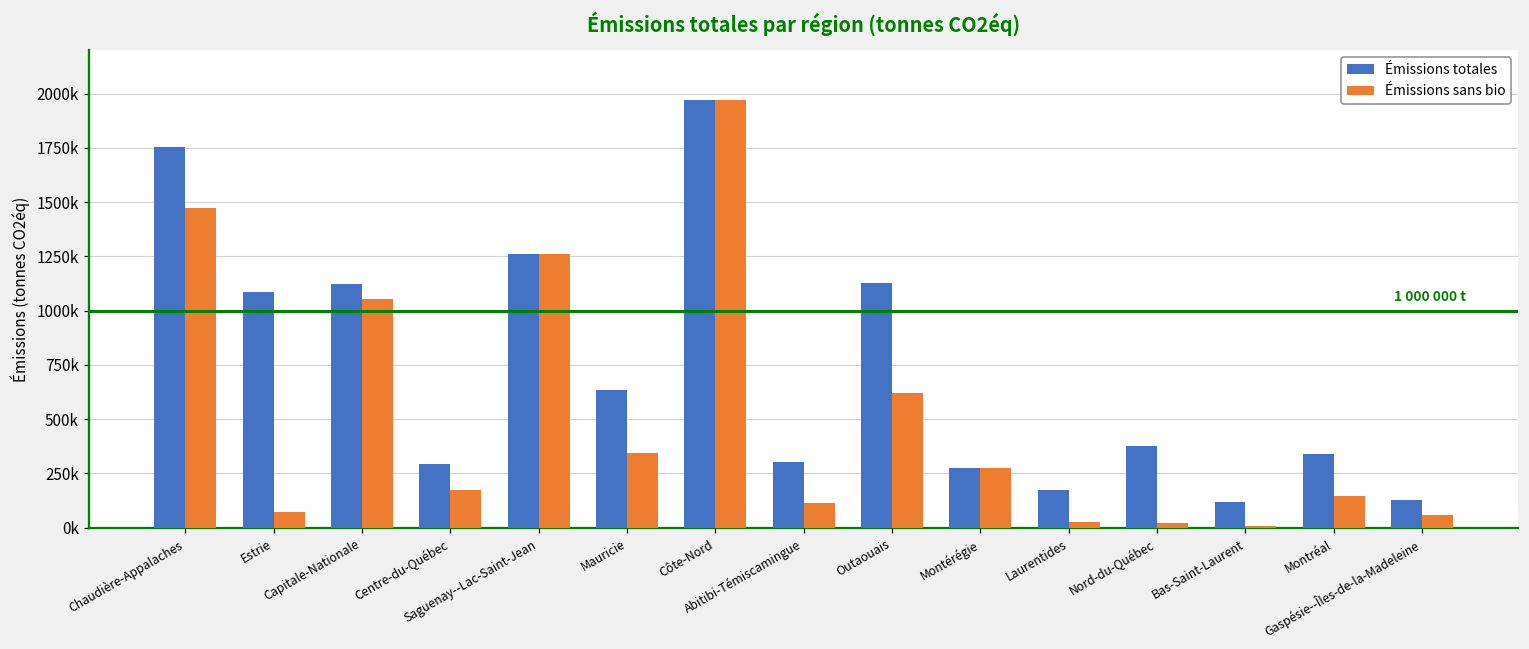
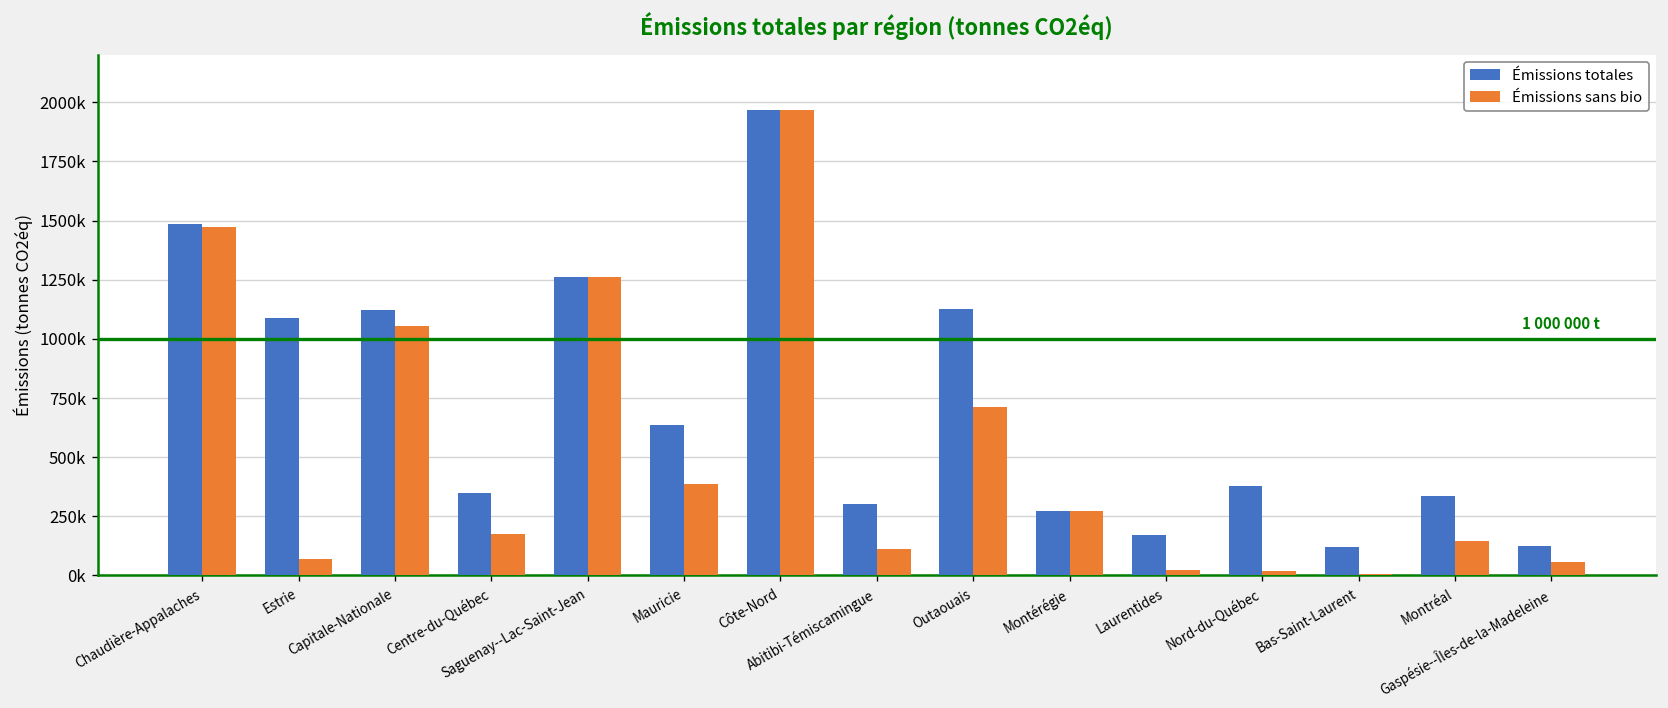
Émissions totales, Chaudière-Appalaches: 1750000 -> 1490000
Émissions totales, Centre-du-Québec: 290000 -> 350000
Émissions sans bio, Mauricie: 340000 -> 390000
Émissions sans bio, Outaouais: 620000 -> 710000
